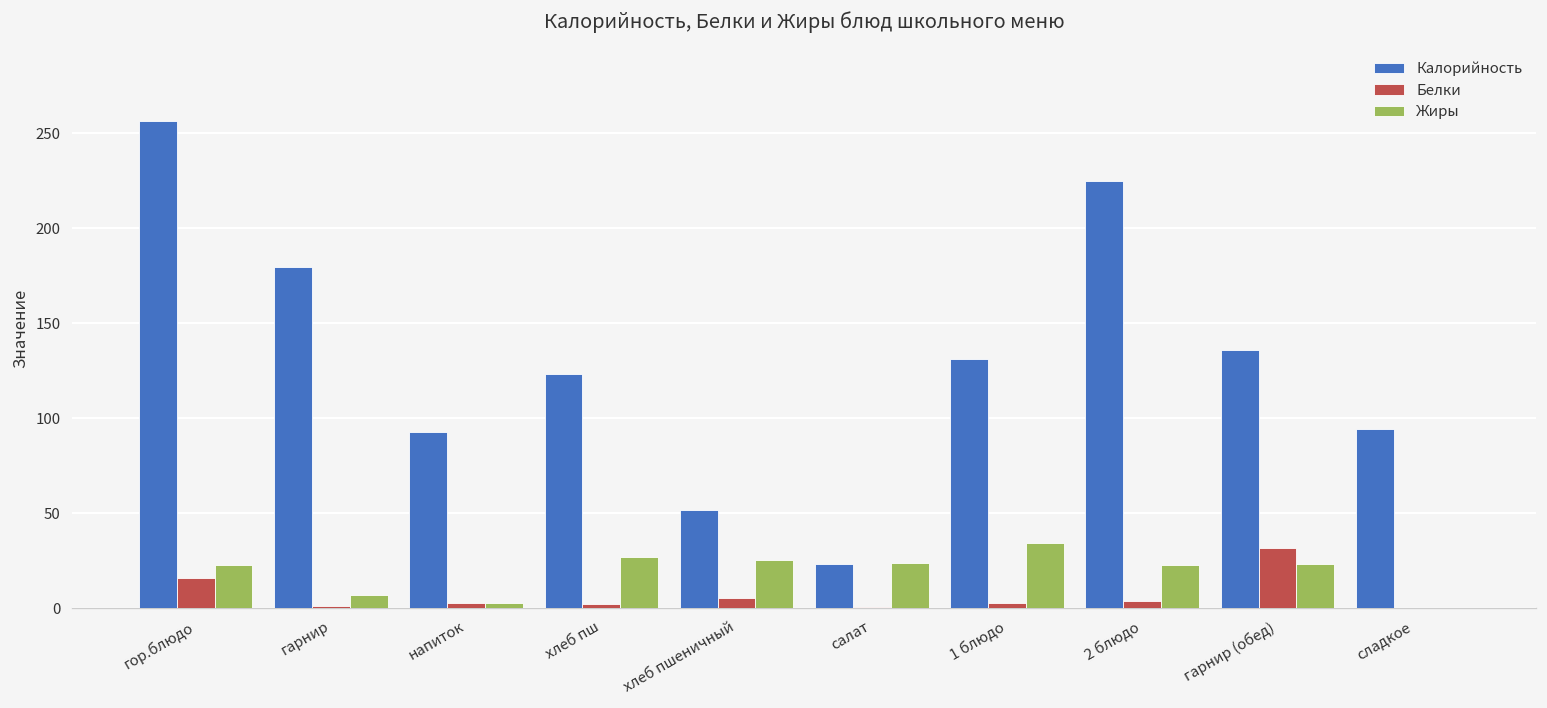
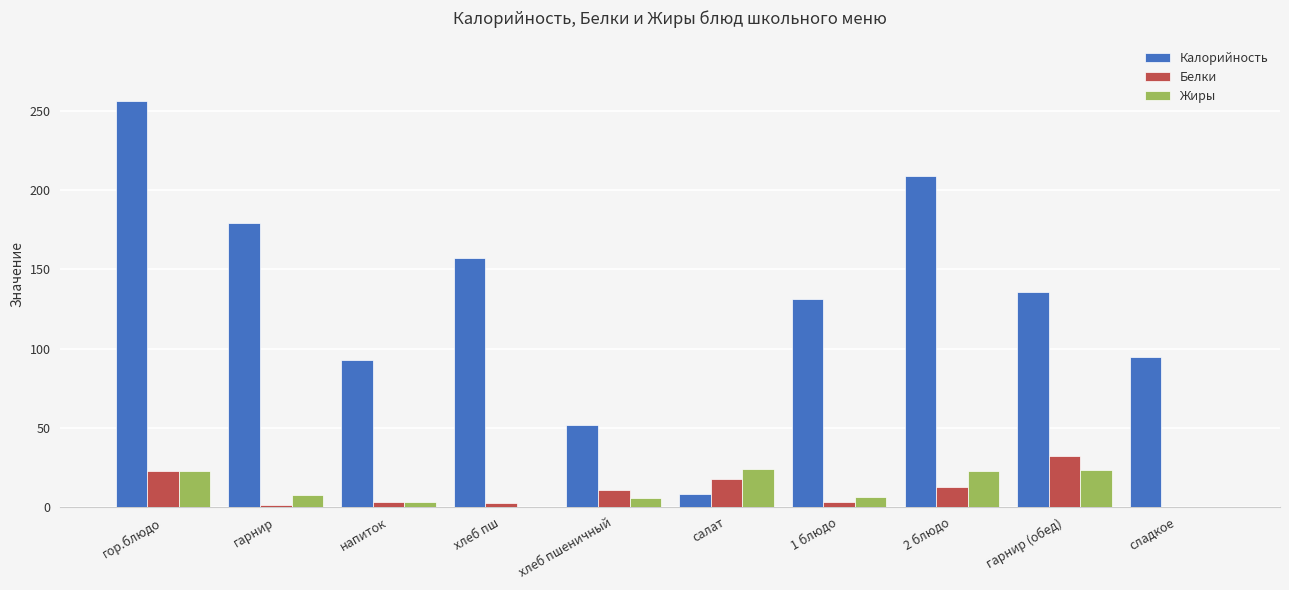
Белки, гор.блюдо: 16 -> 23
Калорийность, хлеб пш: 124 -> 157
Жиры, хлеб пш: 27 -> 0
Белки, хлеб пшеничный: 5 -> 11
Жиры, хлеб пшеничный: 26 -> 6
Калорийность, салат: 23 -> 8
Белки, салат: 1 -> 18
Жиры, 1 блюдо: 34 -> 6
Калорийность, 2 блюдо: 225 -> 209
Белки, 2 блюдо: 4 -> 12
